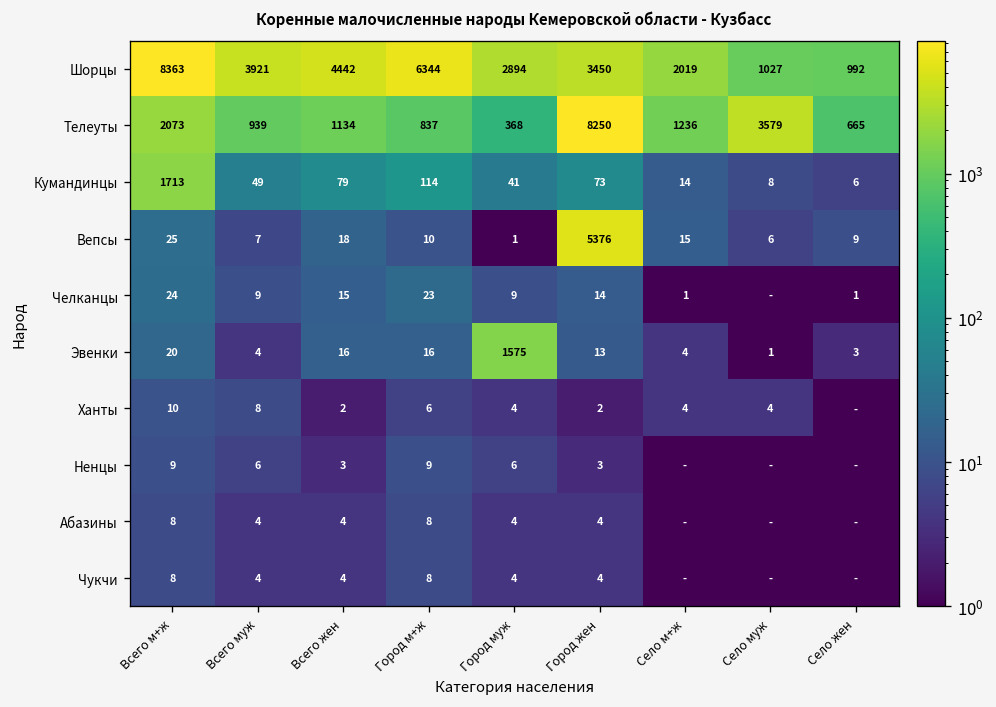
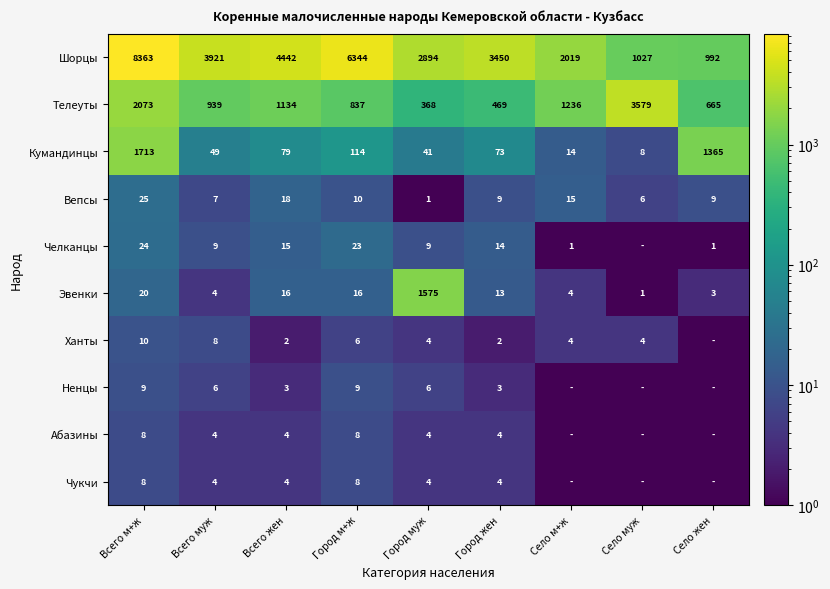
Телеуты, Город жен: 8250 -> 469
Кумандинцы, Село жен: 6 -> 1365
Вепсы, Город жен: 5376 -> 9
